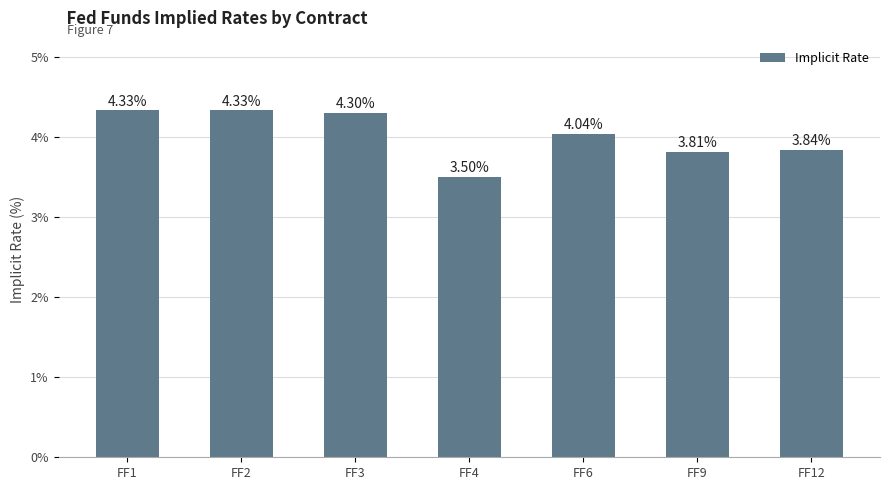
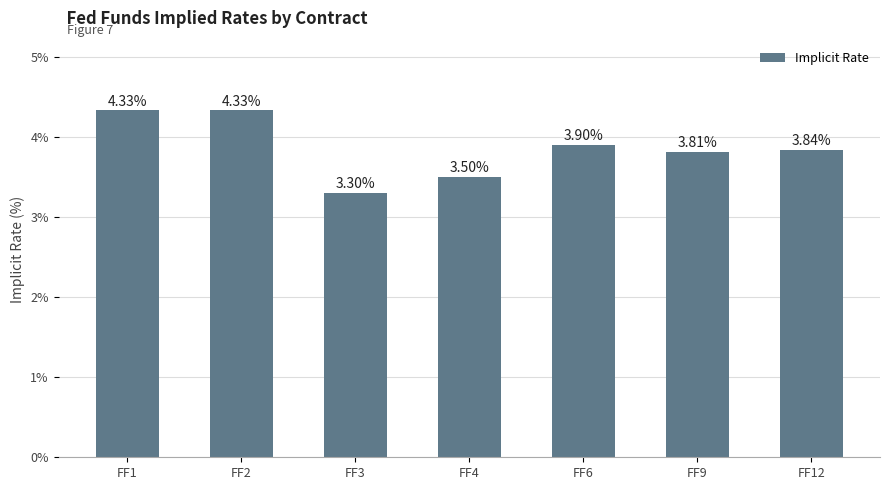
FF3: 4.30% -> 3.30%
FF6: 4.04% -> 3.90%
